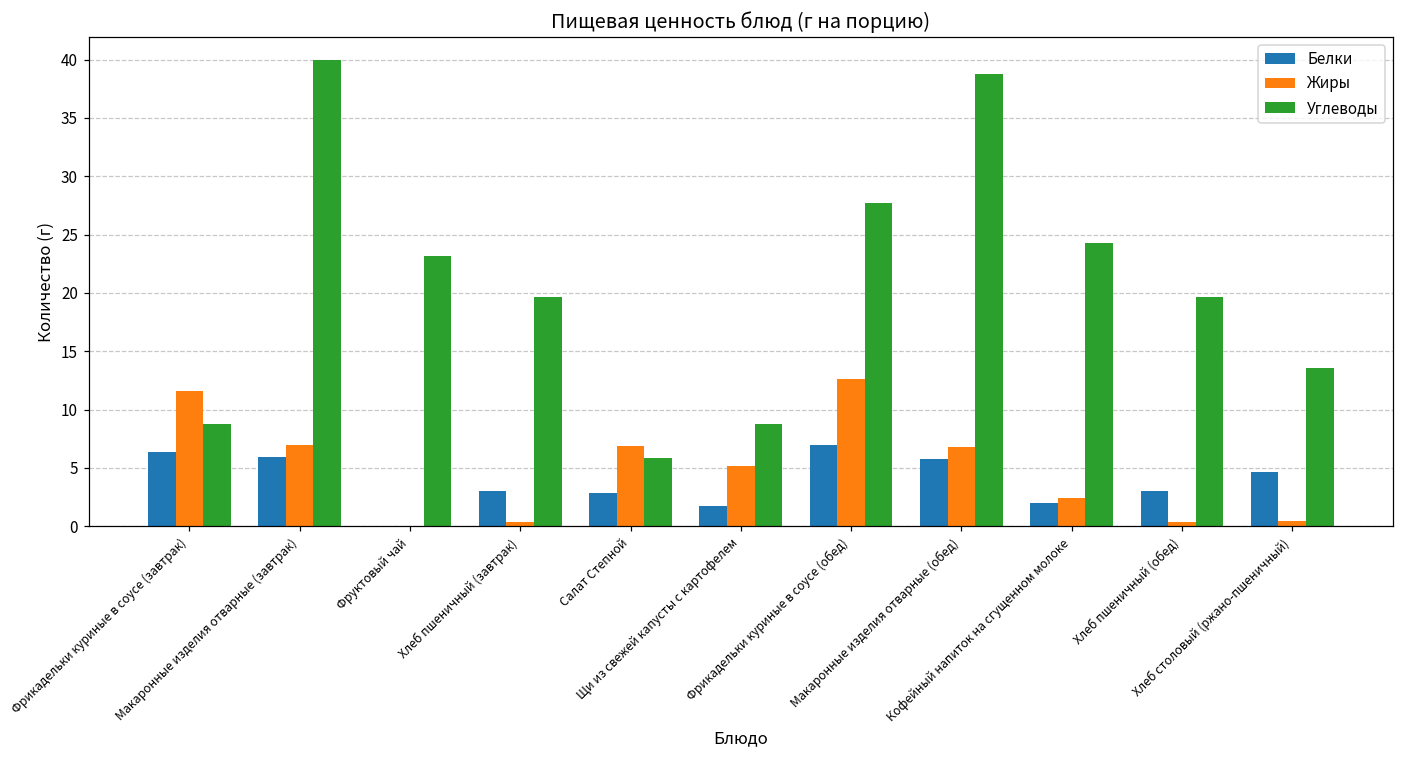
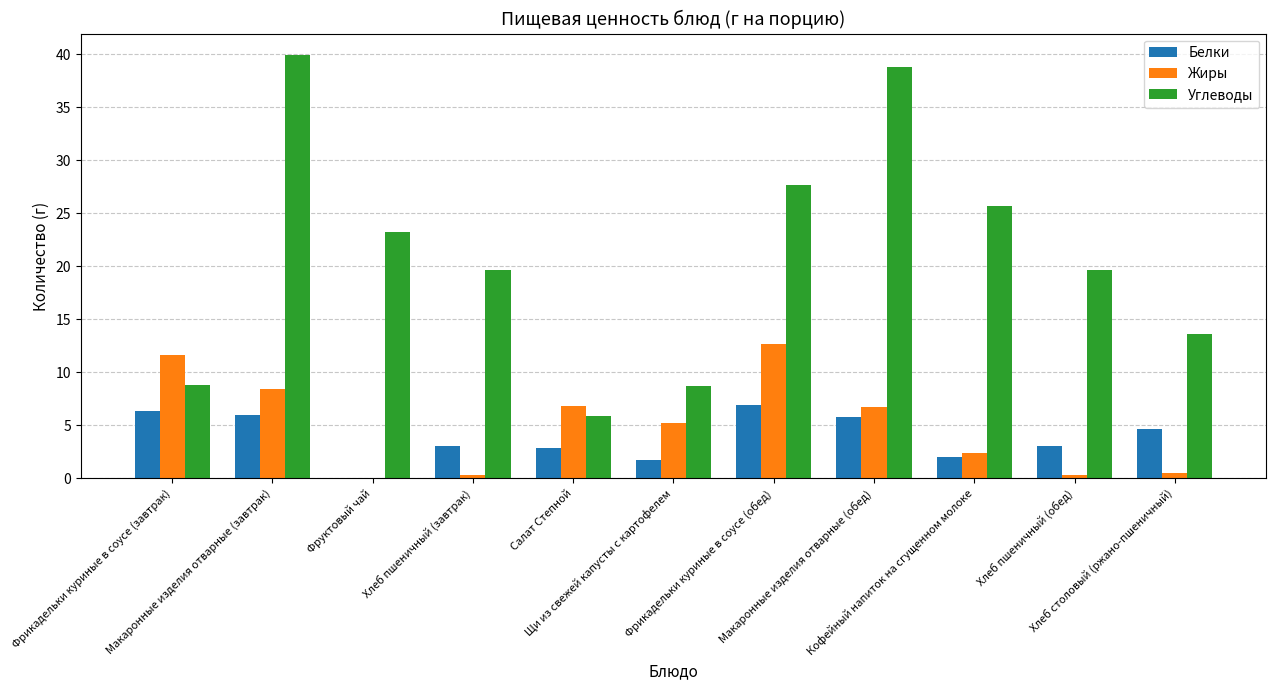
Жиры, Макаронные изделия отварные (завтрак): 7.0 -> 8.4
Углеводы, Кофейный напиток на сгущенном молоке: 24.3 -> 25.7
